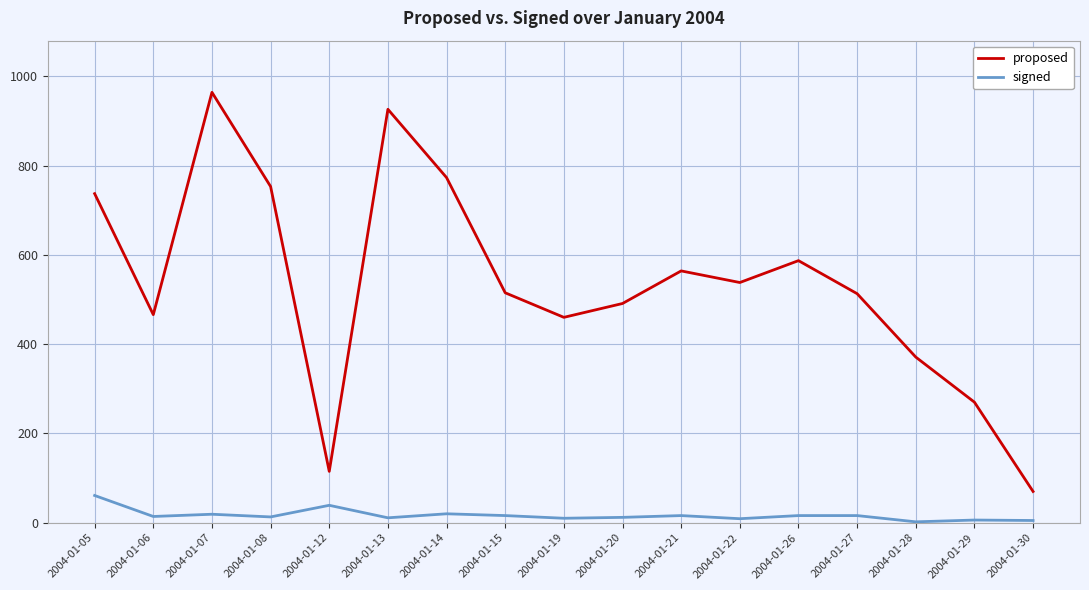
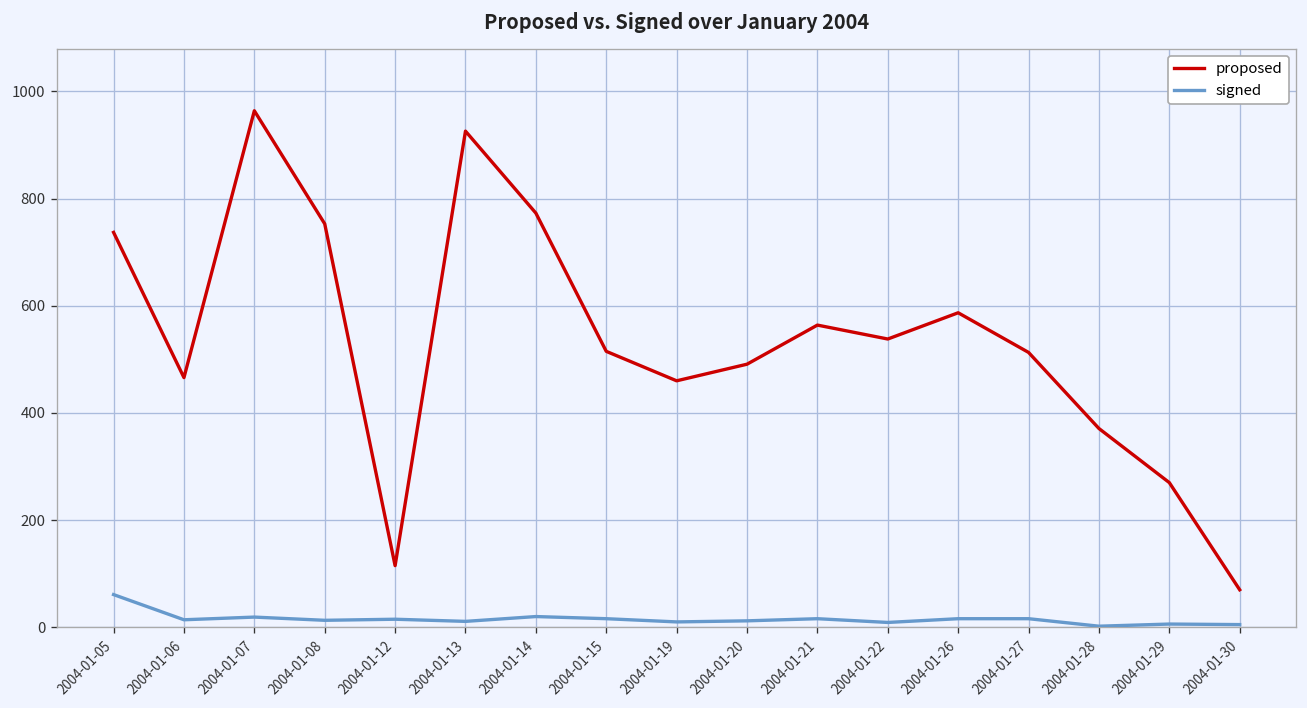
signed, 2004-01-12: 40 -> 20
